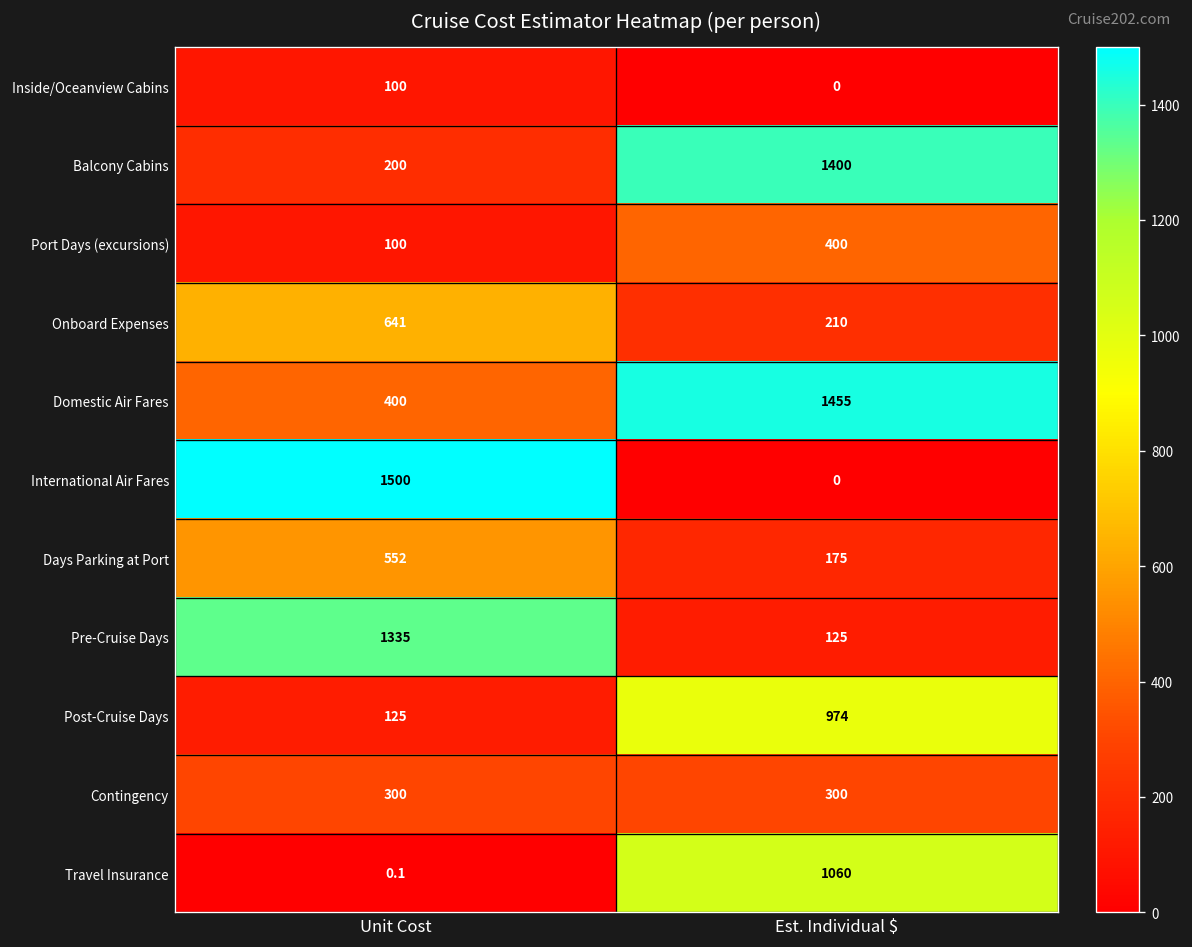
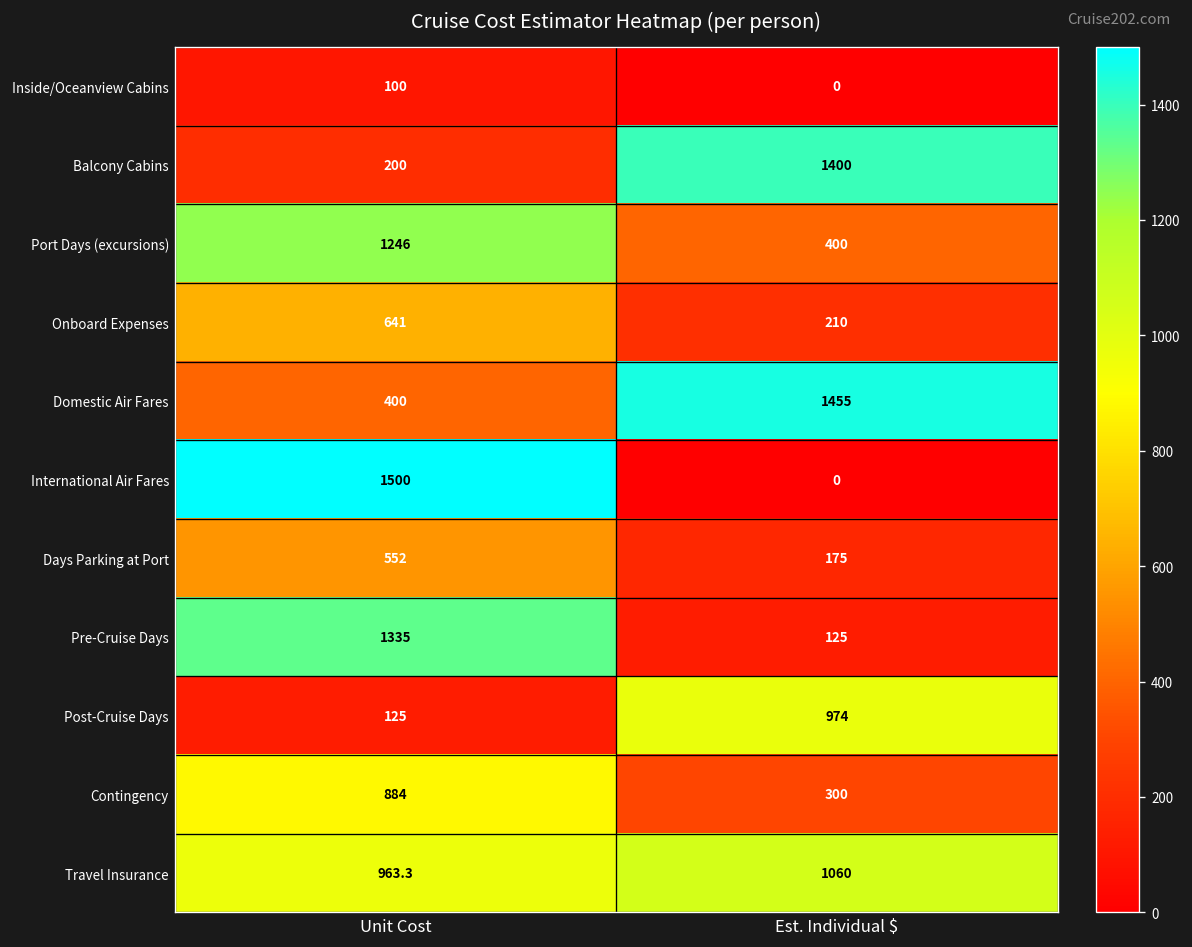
Port Days (excursions), Unit Cost: 100 -> 1246
Contingency, Unit Cost: 300 -> 884
Travel Insurance, Unit Cost: 0.1 -> 963.3
